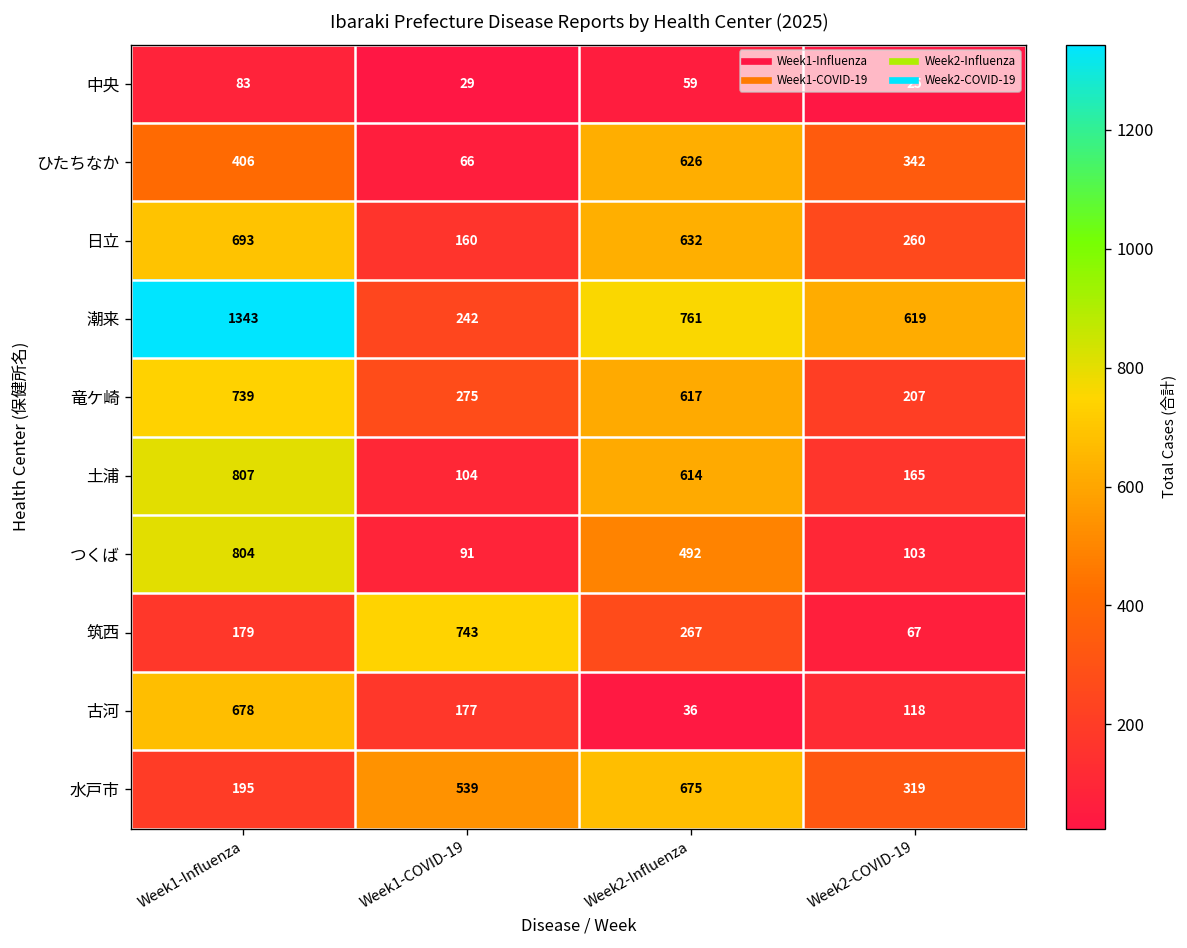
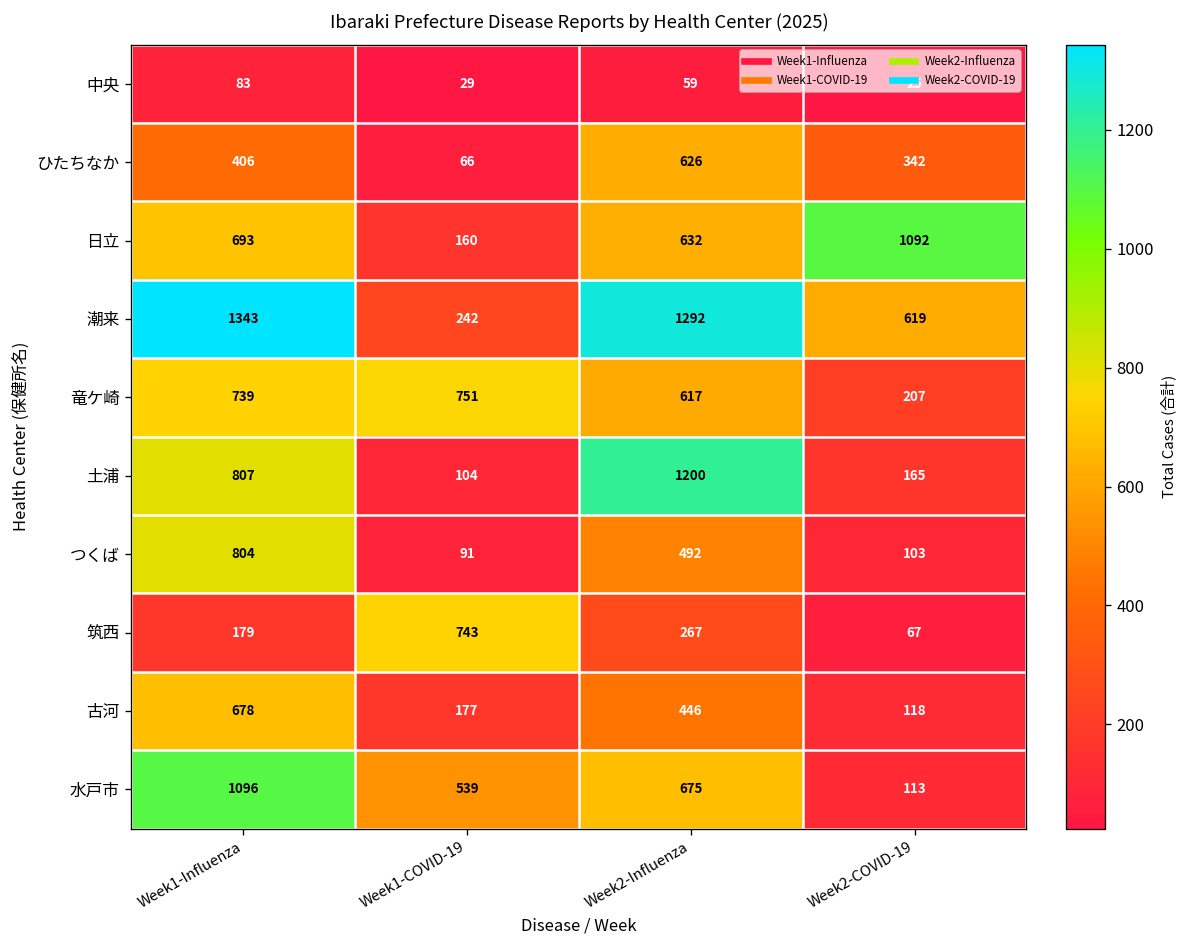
日立, Week2-COVID-19: 260 -> 1092
潮来, Week2-Influenza: 761 -> 1292
竜ケ崎, Week1-COVID-19: 275 -> 751
土浦, Week2-Influenza: 614 -> 1200
古河, Week2-Influenza: 36 -> 446
水戸市, Week1-Influenza: 195 -> 1096
水戸市, Week2-COVID-19: 319 -> 113
